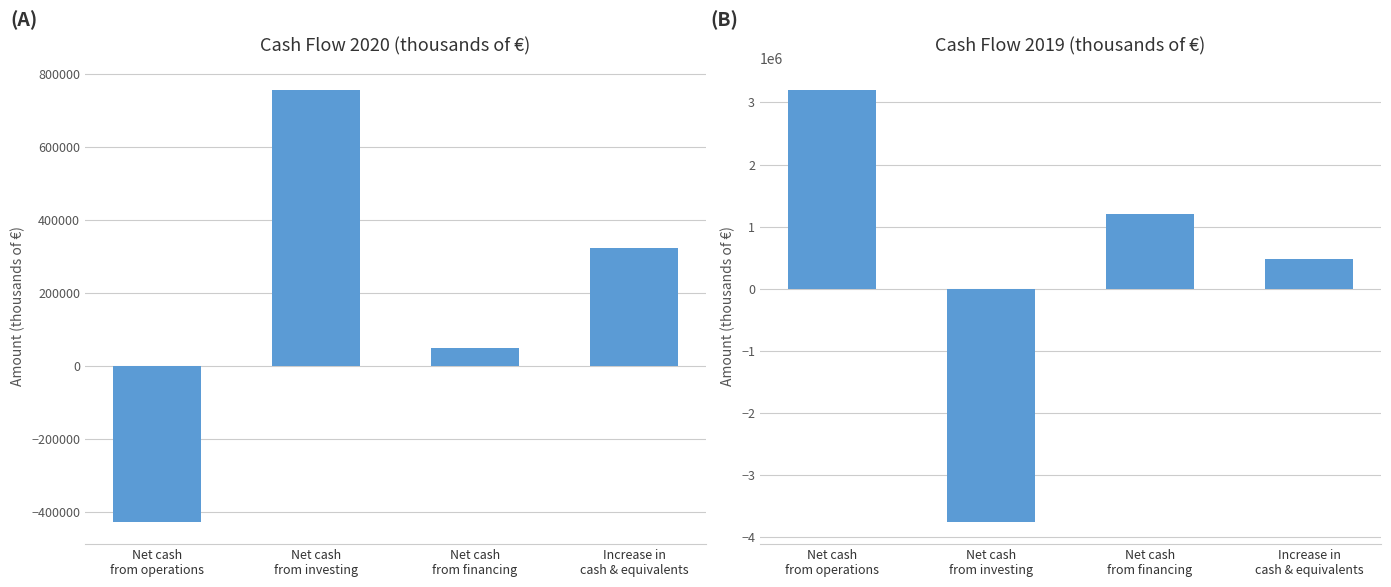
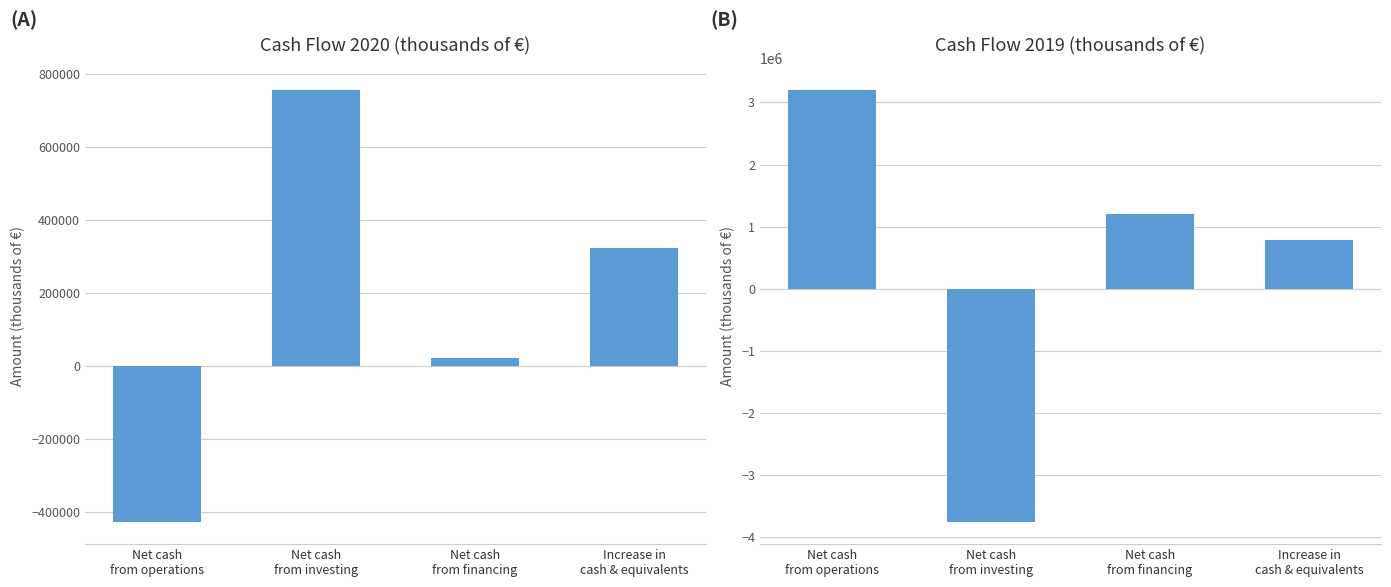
Cash Flow 2020 (thousands of €), Net cash from financing: 50000 -> 20000
Cash Flow 2019 (thousands of €), Increase in cash & equivalents: 500000 -> 800000
